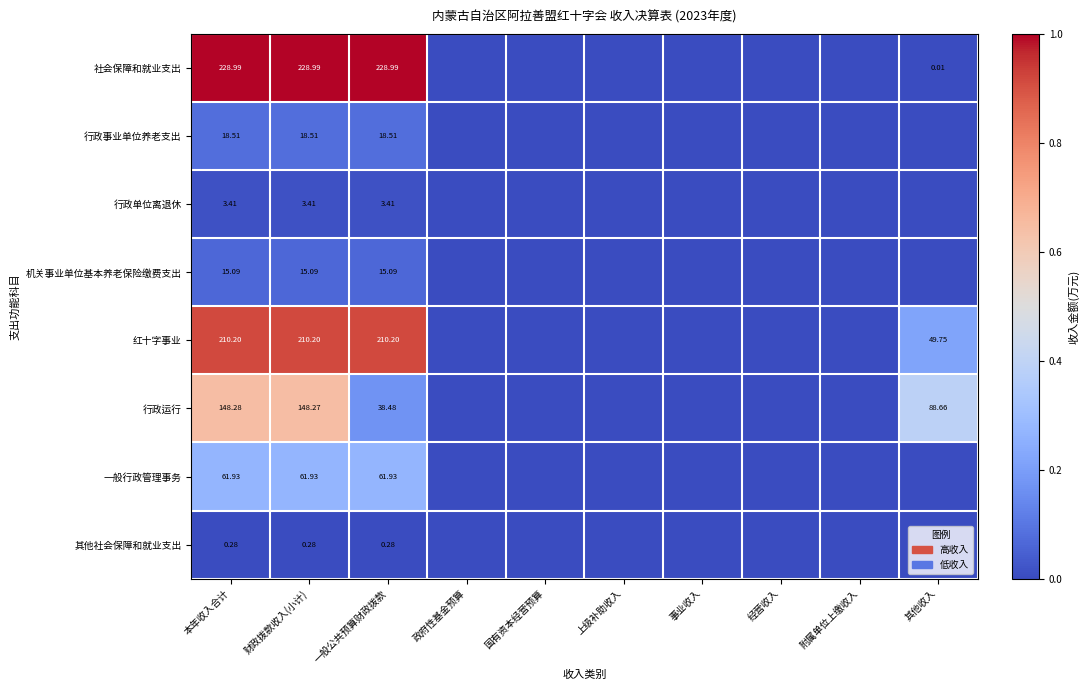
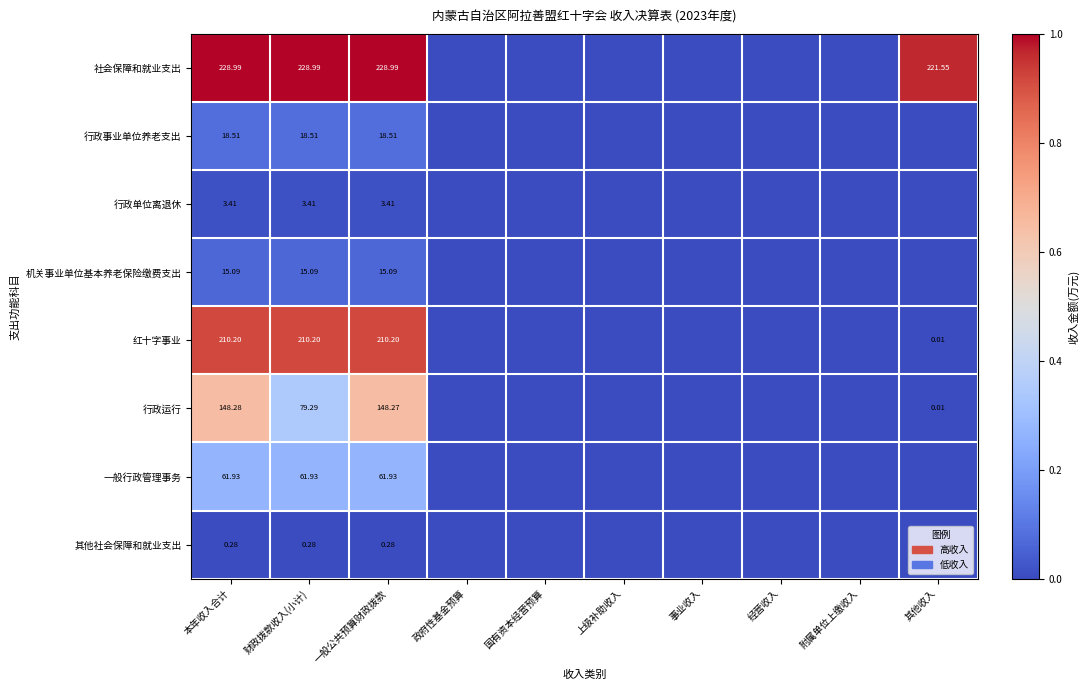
社会保障和就业支出, 其他收入: 0.01 -> 221.55
红十字事业, 其他收入: 49.75 -> 0.01
行政运行, 财政拨款收入(小计): 148.27 -> 79.29
行政运行, 一般公共预算财政拨款: 38.48 -> 148.27
行政运行, 其他收入: 88.66 -> 0.01
